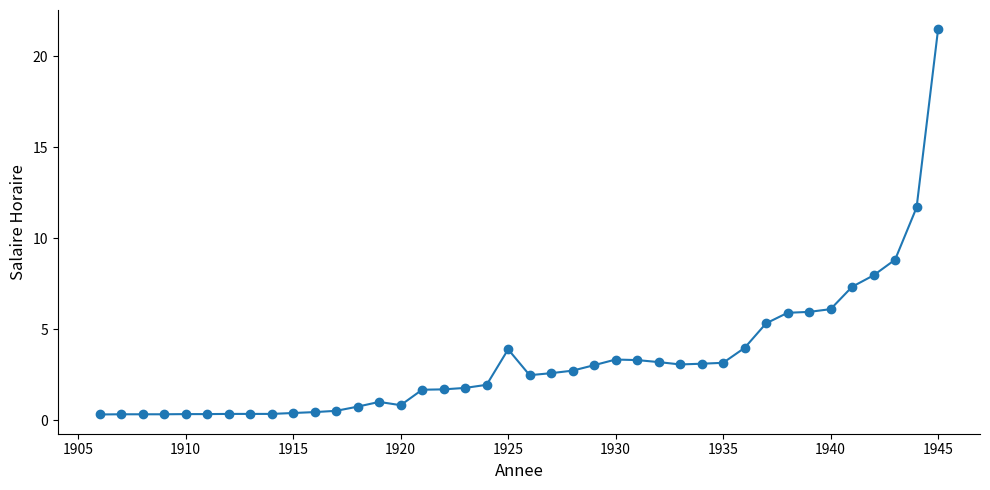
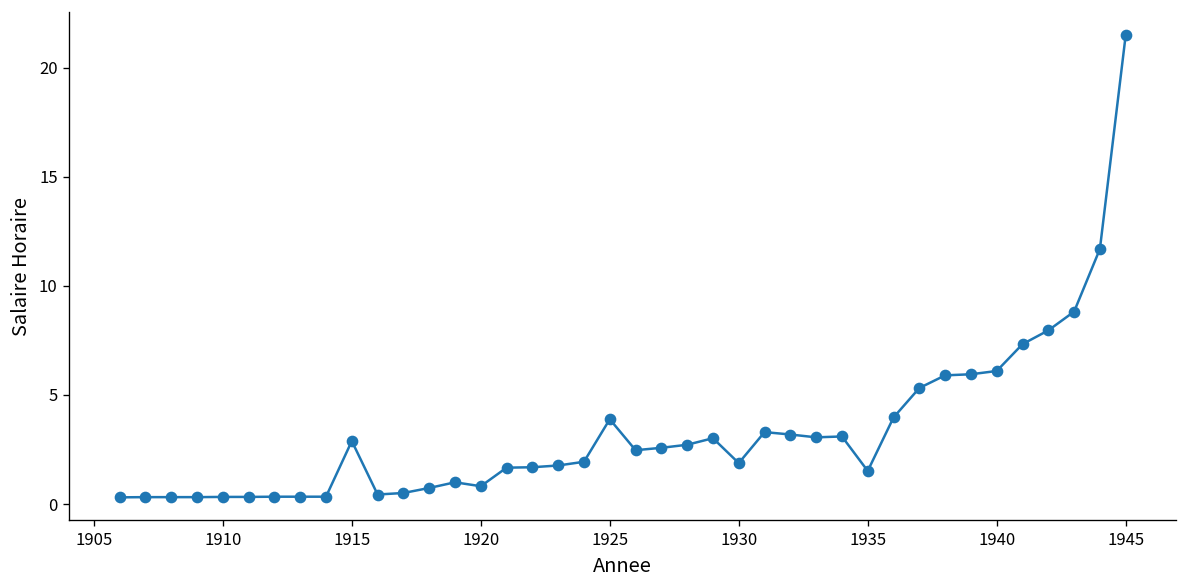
1915: 0.4 -> 2.9
1930: 3.3 -> 1.9
1935: 3.2 -> 1.5
